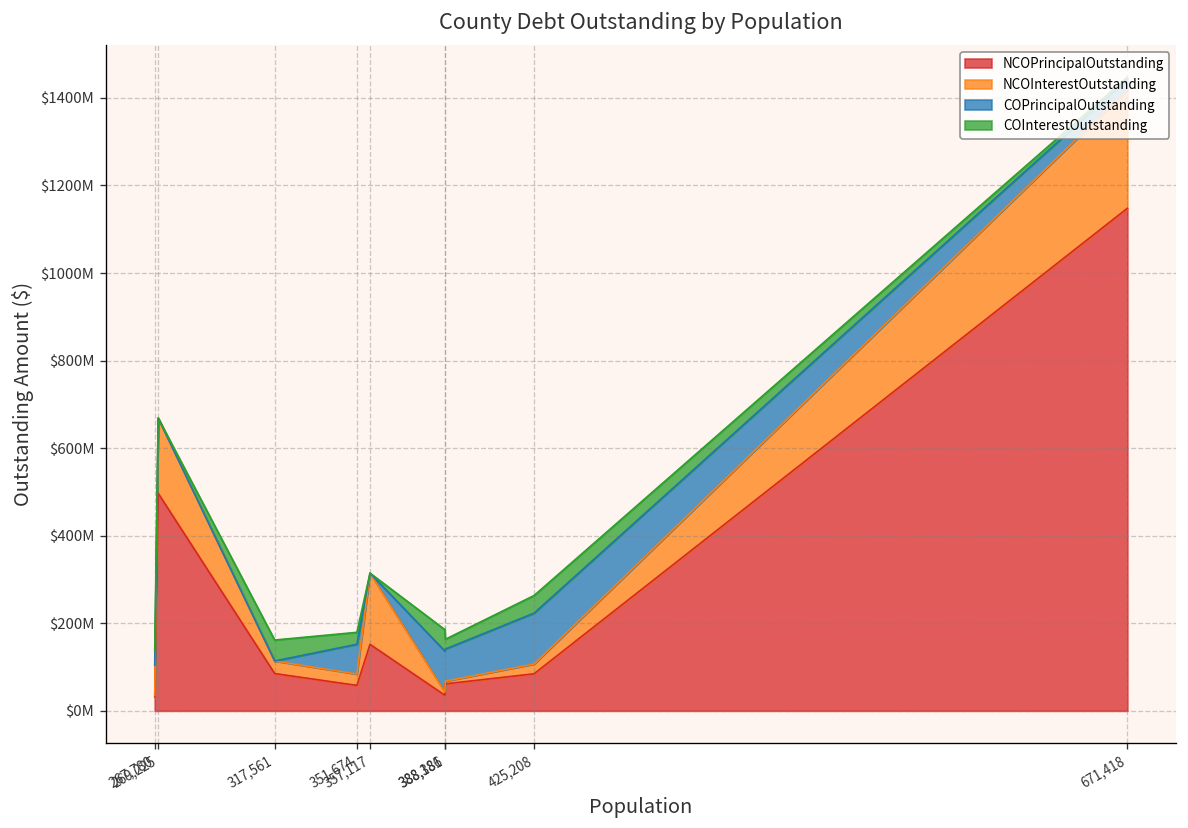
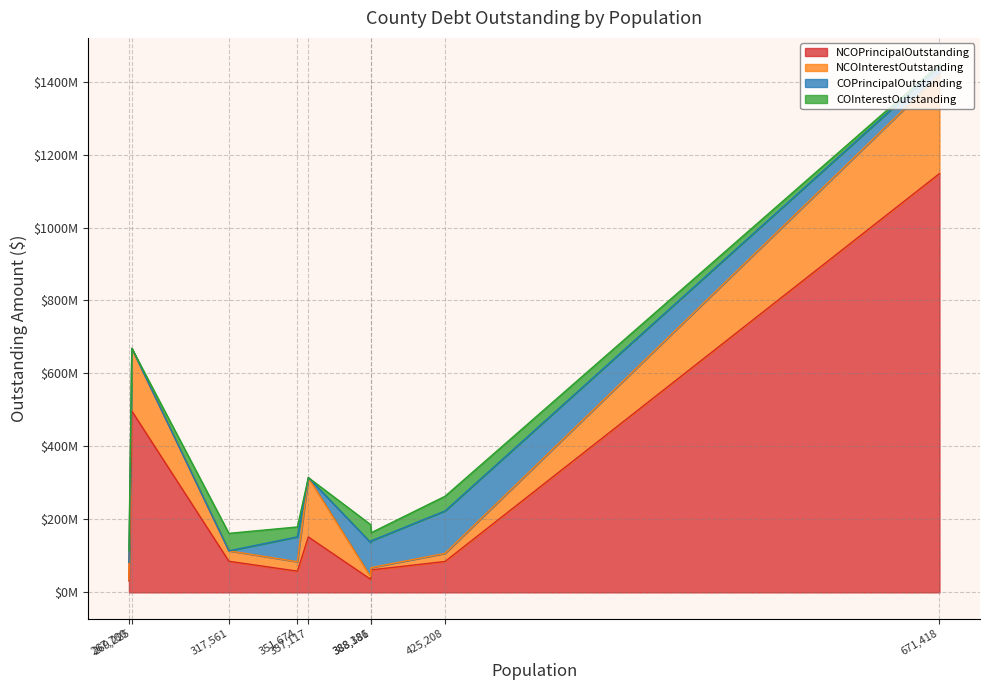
COPrincipalOutstanding, 267,780: $70000000 -> $50000000
